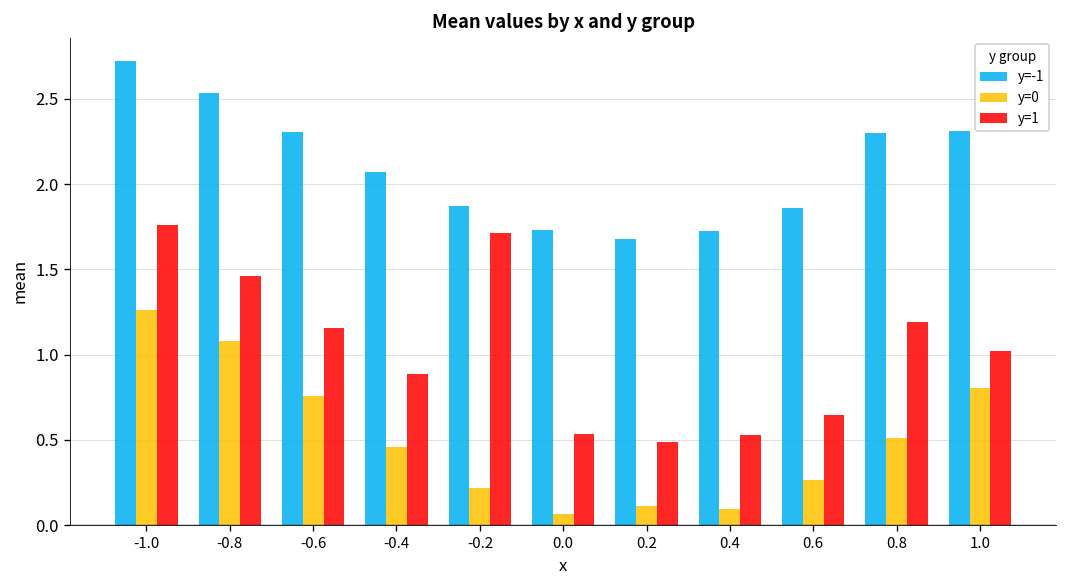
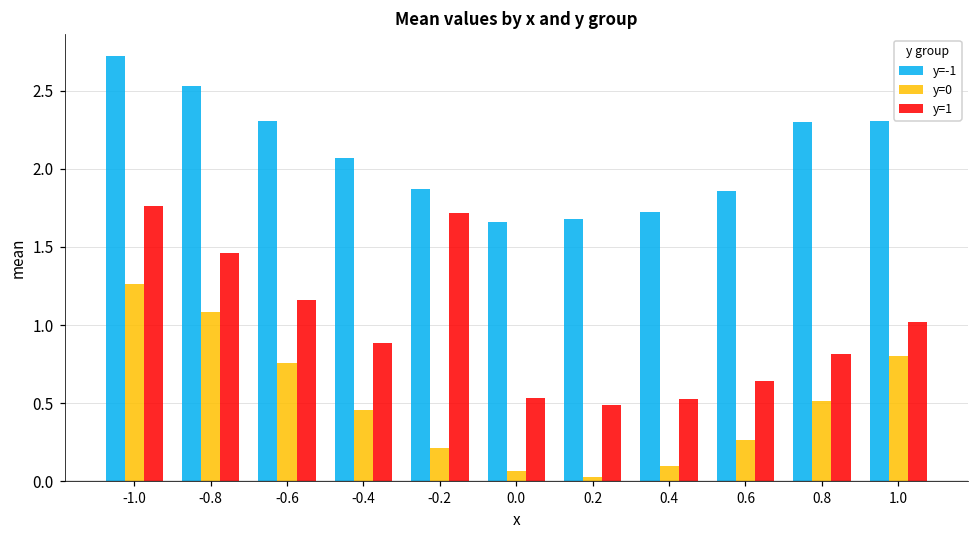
y=-1, 0.0: 1.73 -> 1.66
y=0, 0.2: 0.12 -> 0.03
y=1, 0.8: 1.19 -> 0.82
